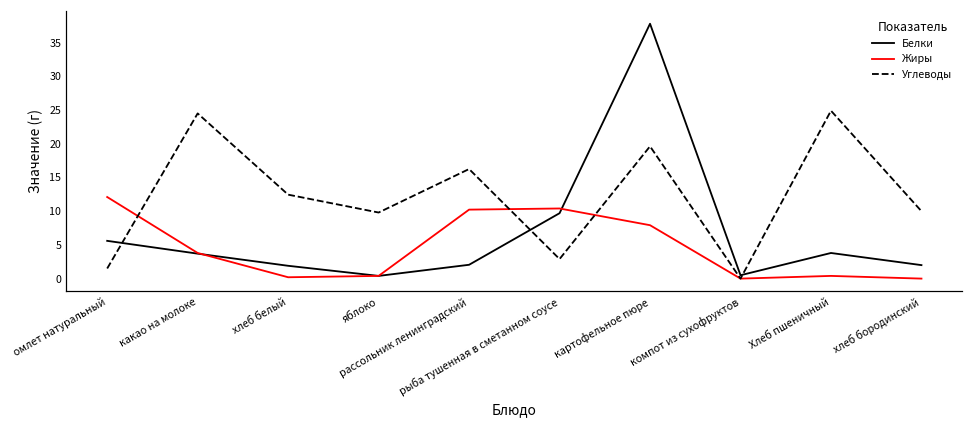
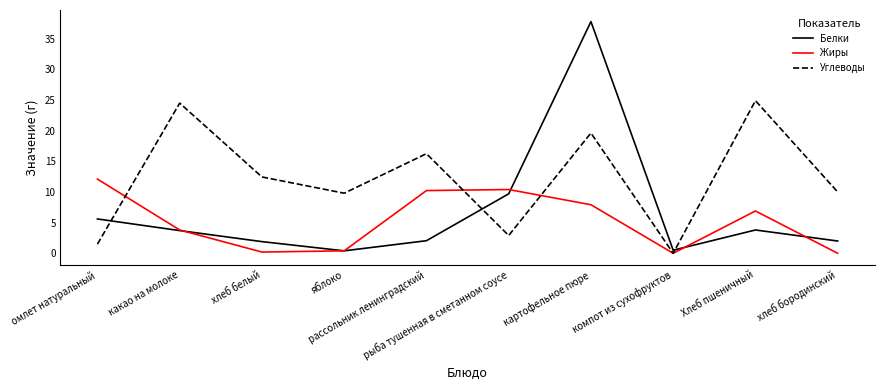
Жиры, Хлеб пшеничный: 0 -> 7
